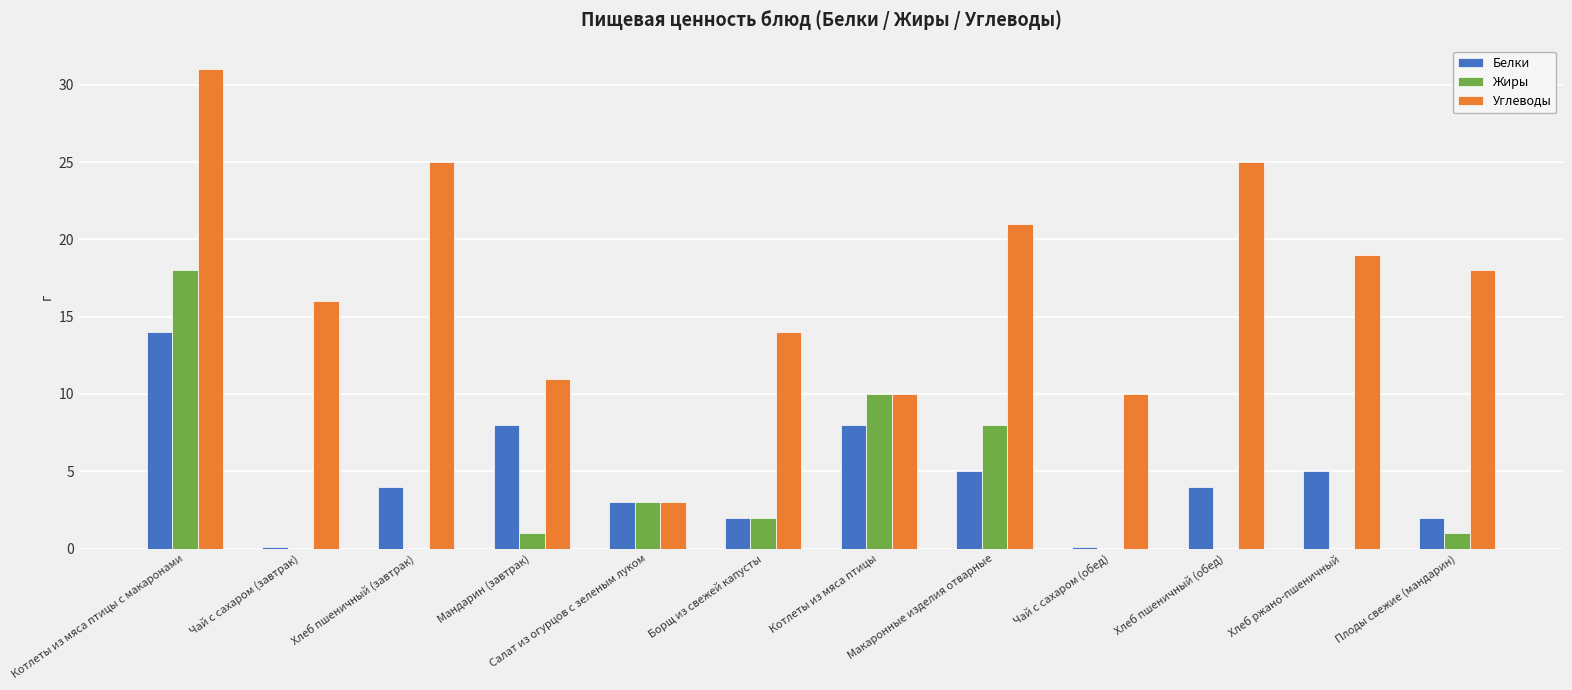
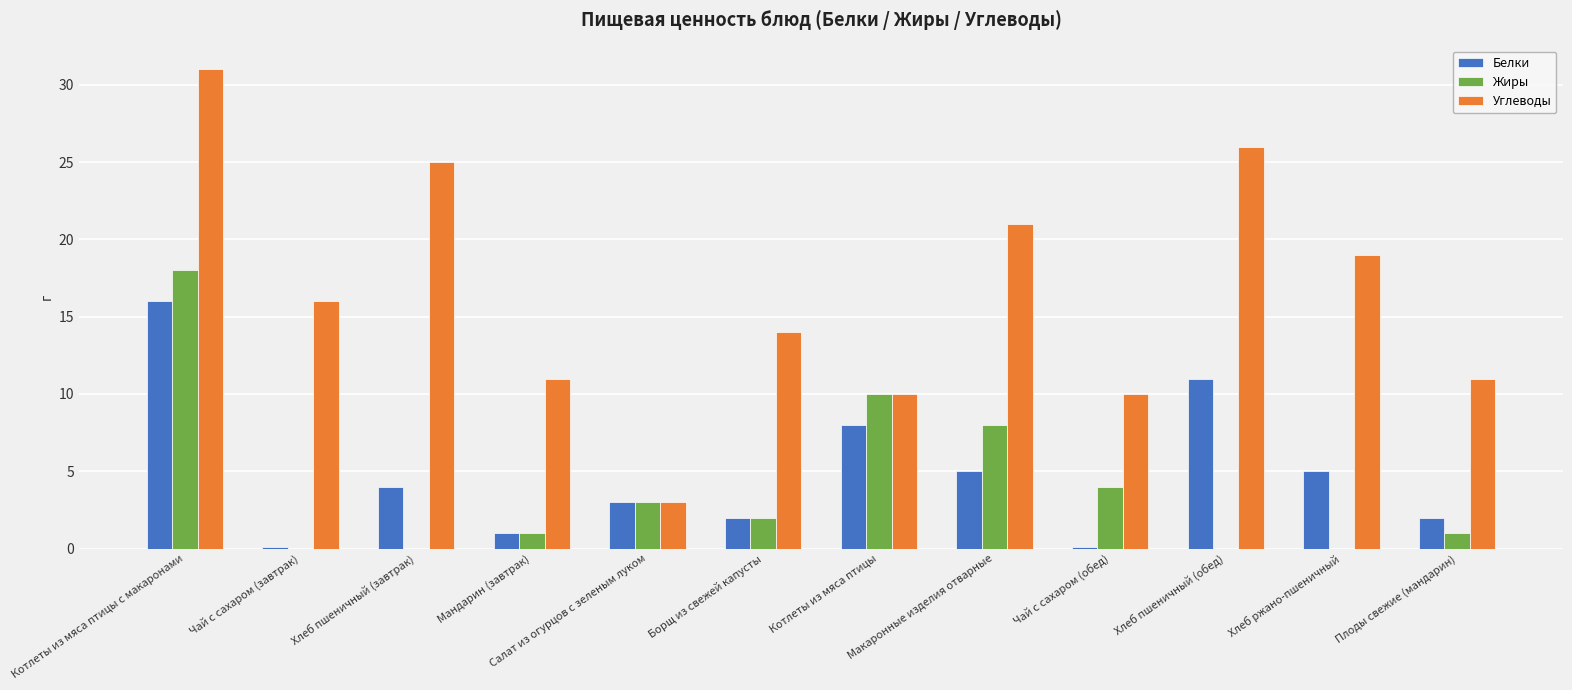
Белки, Котлеты из мяса птицы с макаронами: 14 -> 16
Белки, Мандарин (завтрак): 8 -> 1
Жиры, Чай с сахаром (обед): 0 -> 4
Белки, Хлеб пшеничный (обед): 4 -> 11
Углеводы, Хлеб пшеничный (обед): 25 -> 26
Углеводы, Плоды свежие (мандарин): 18 -> 11
